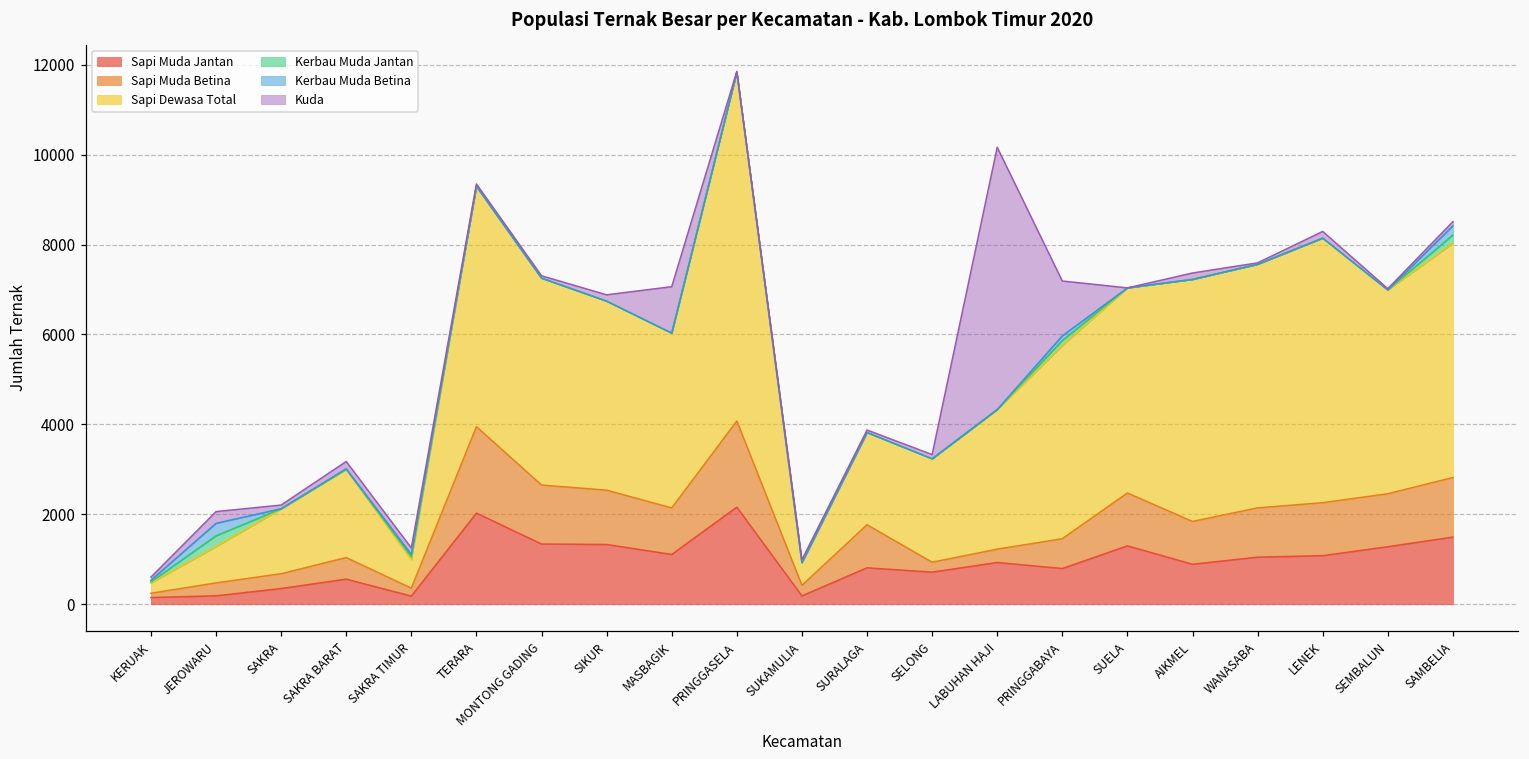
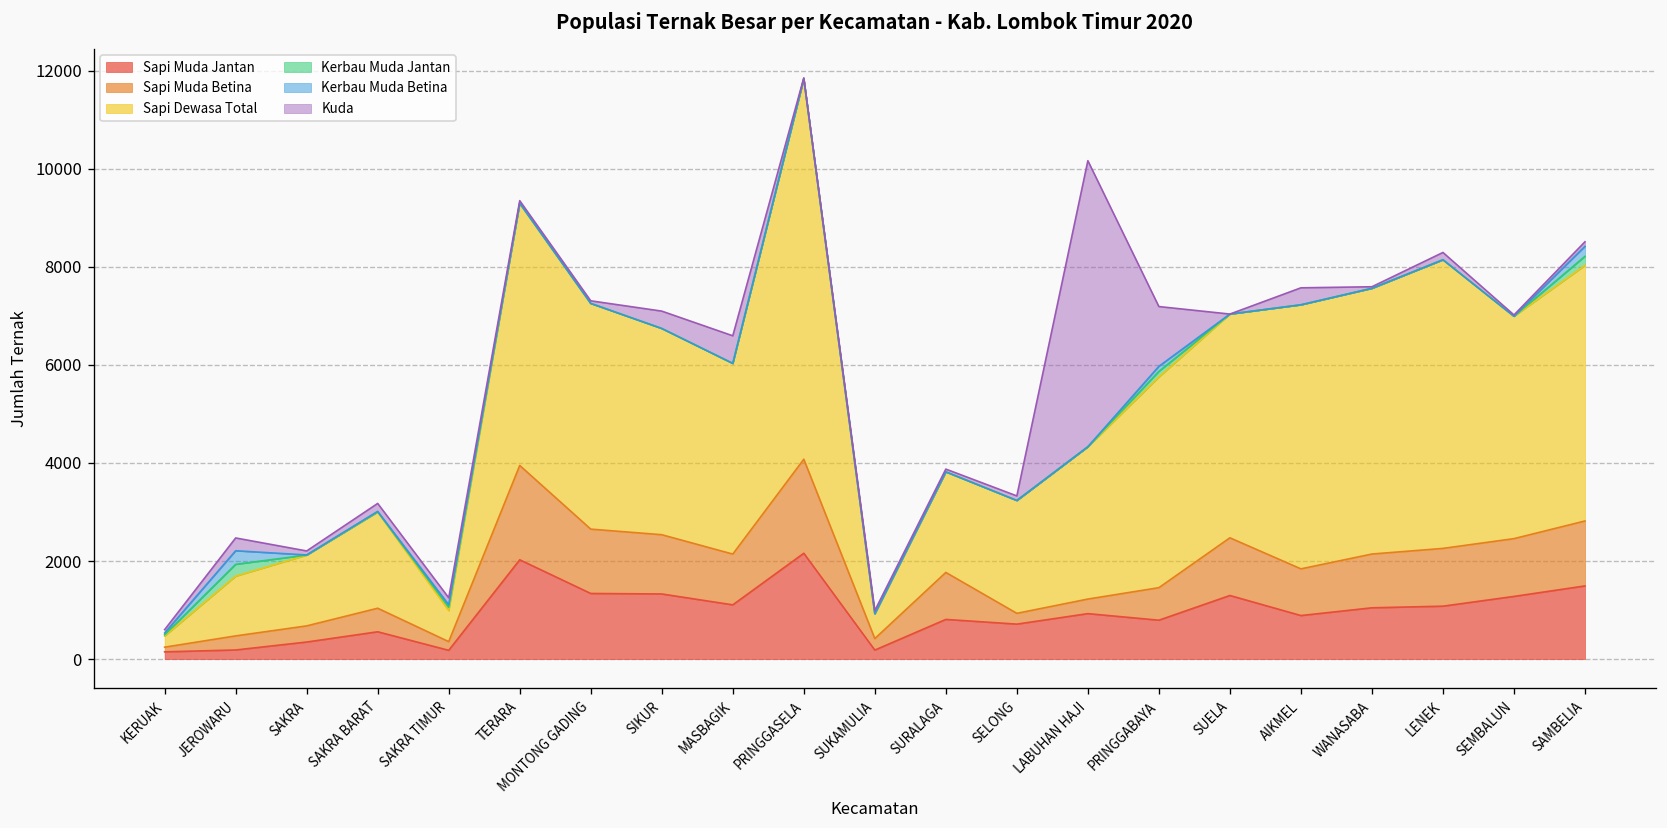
Sapi Dewasa Total, JEROWARU: 800 -> 1200
Kuda, SIKUR: 100 -> 400
Kuda, MASBAGIK: 1000 -> 600
Kuda, AIKMEL: 100 -> 300
